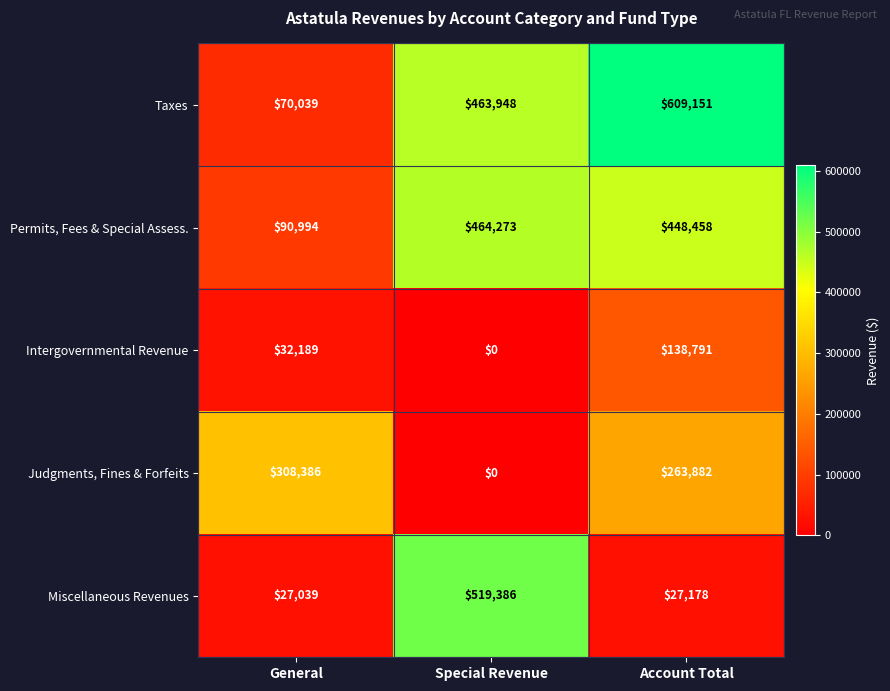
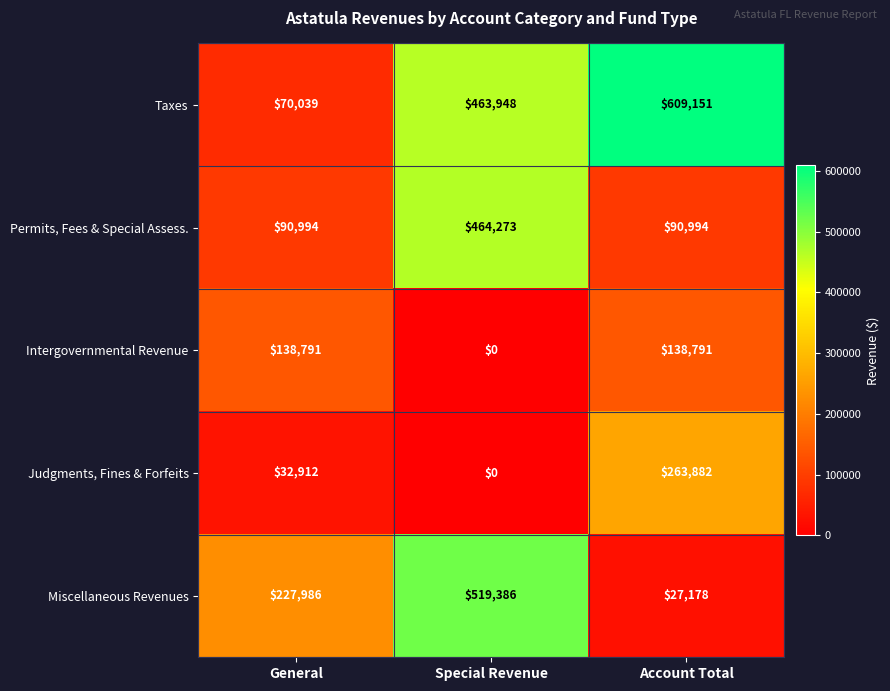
Permits, Fees & Special Assess., Account Total: $448,458 -> $90,994
Intergovernmental Revenue, General: $32,189 -> $138,791
Judgments, Fines & Forfeits, General: $308,386 -> $32,912
Miscellaneous Revenues, General: $27,039 -> $227,986
